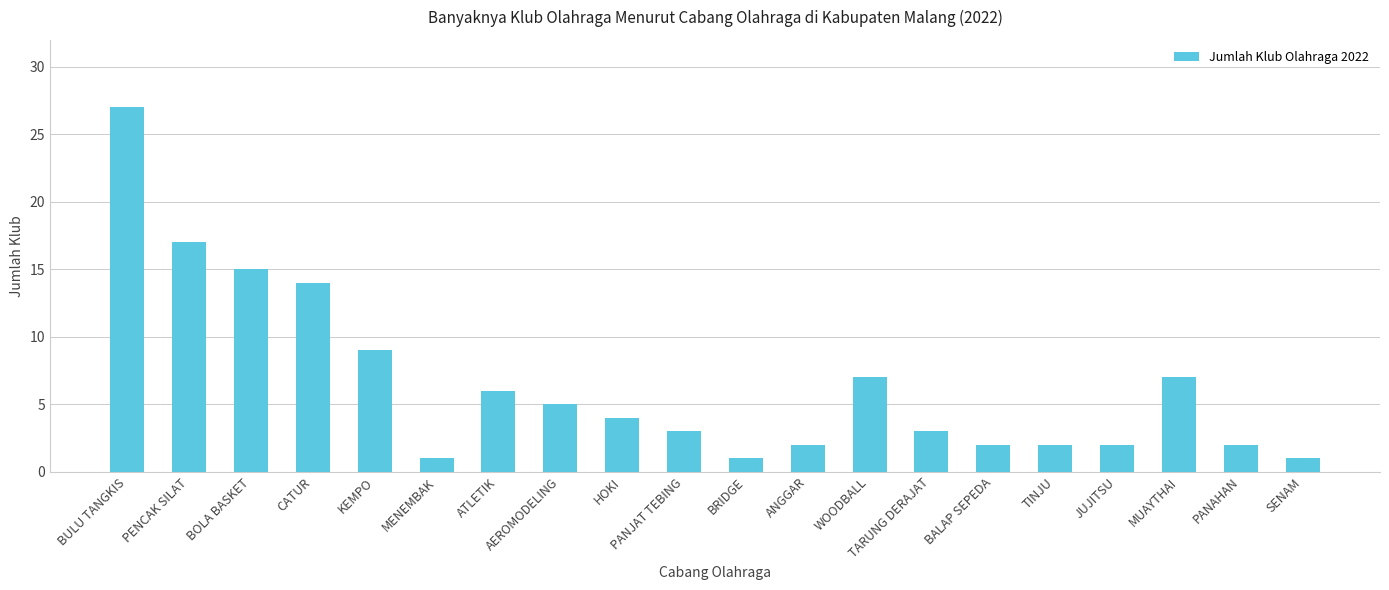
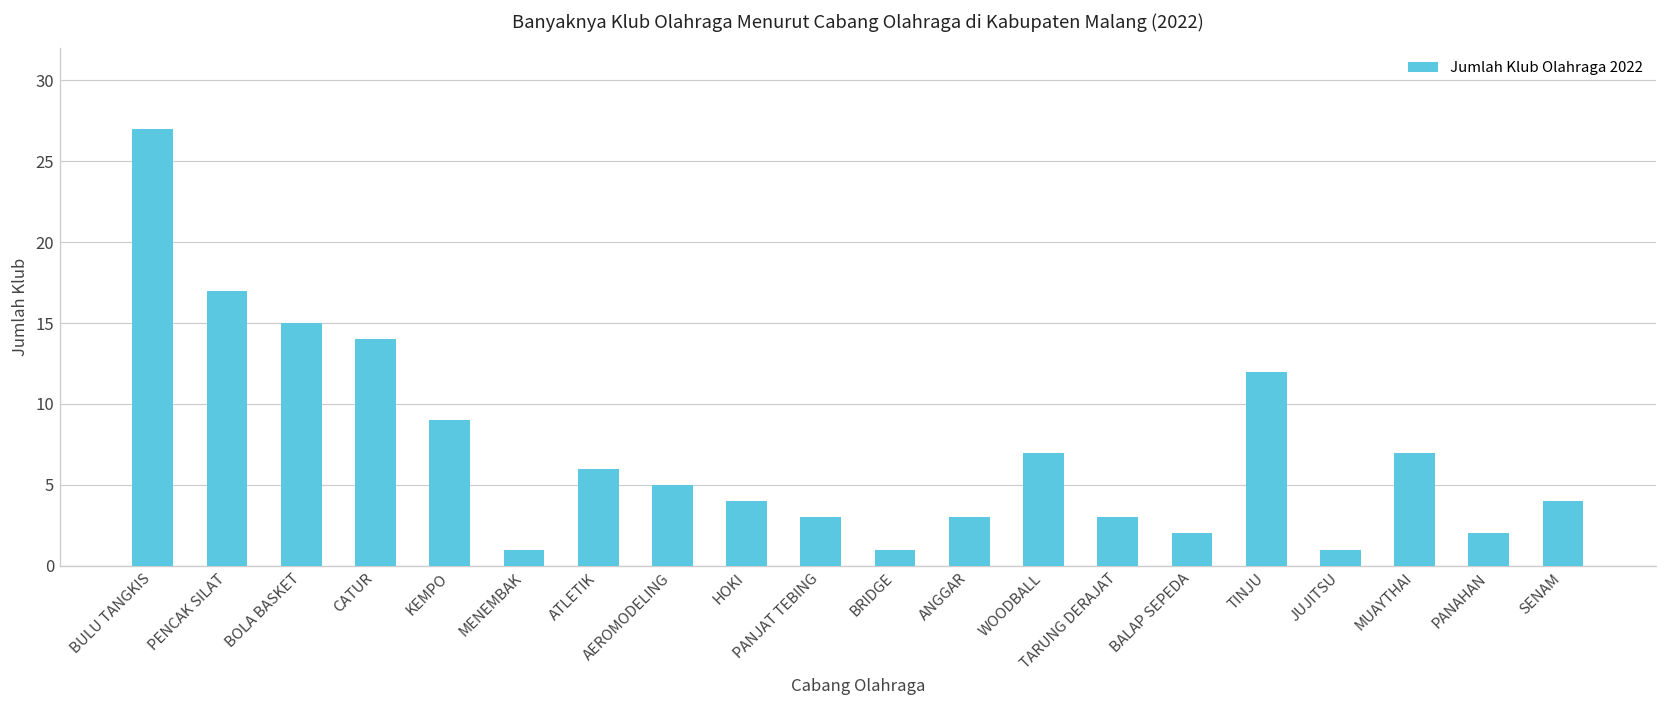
ANGGAR: 2 -> 3
TINJU: 2 -> 12
JUJITSU: 2 -> 1
SENAM: 1 -> 4
